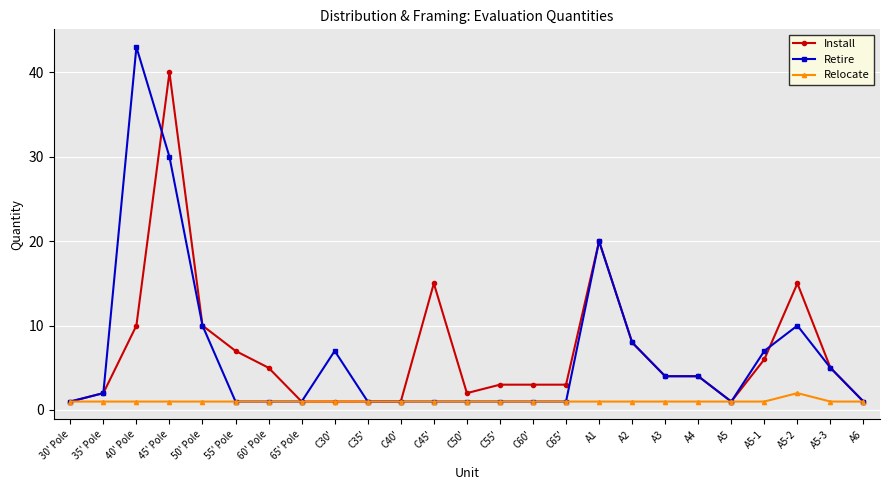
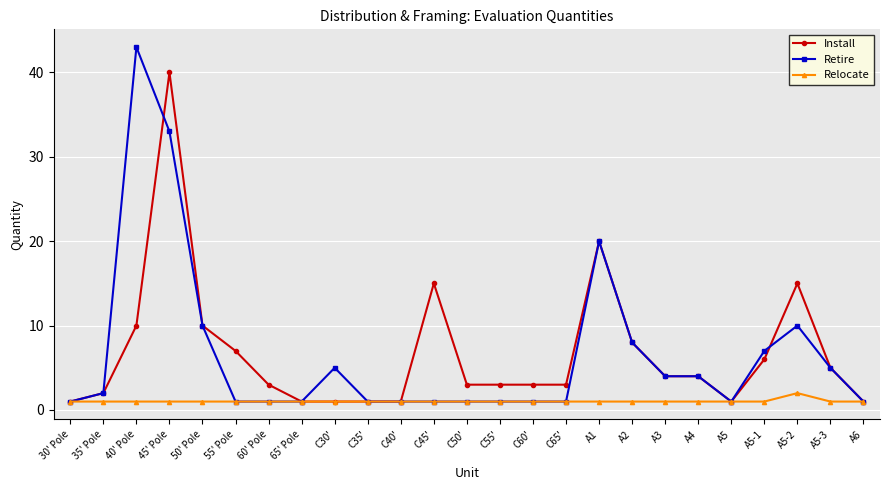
Retire, 45' Pole: 30 -> 33
Install, 60' Pole: 5 -> 3
Retire, C30': 7 -> 5
Install, C50': 2 -> 3
